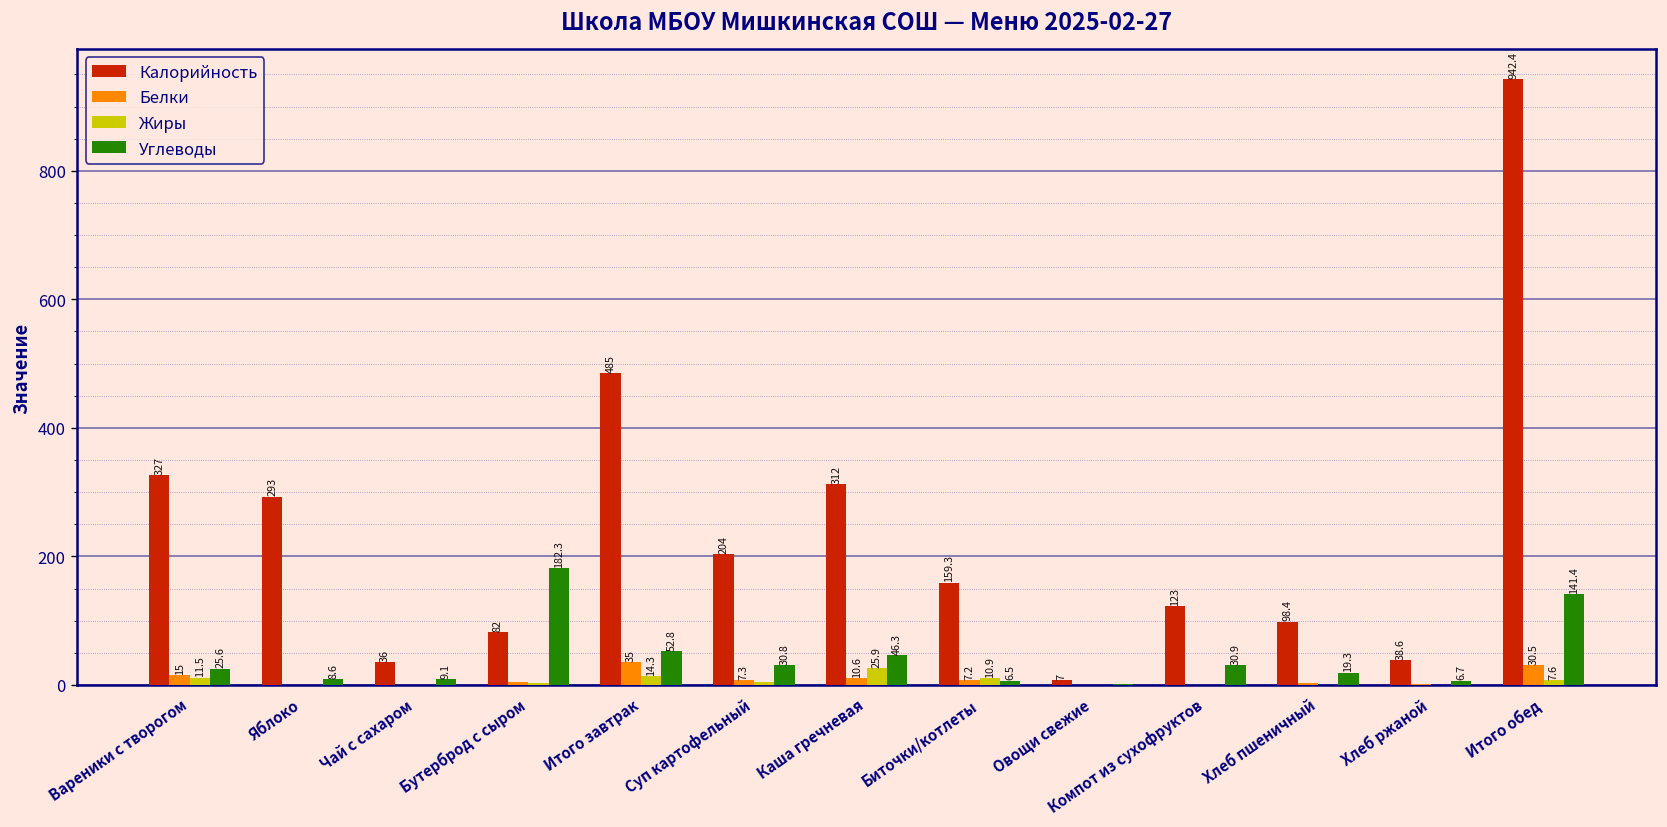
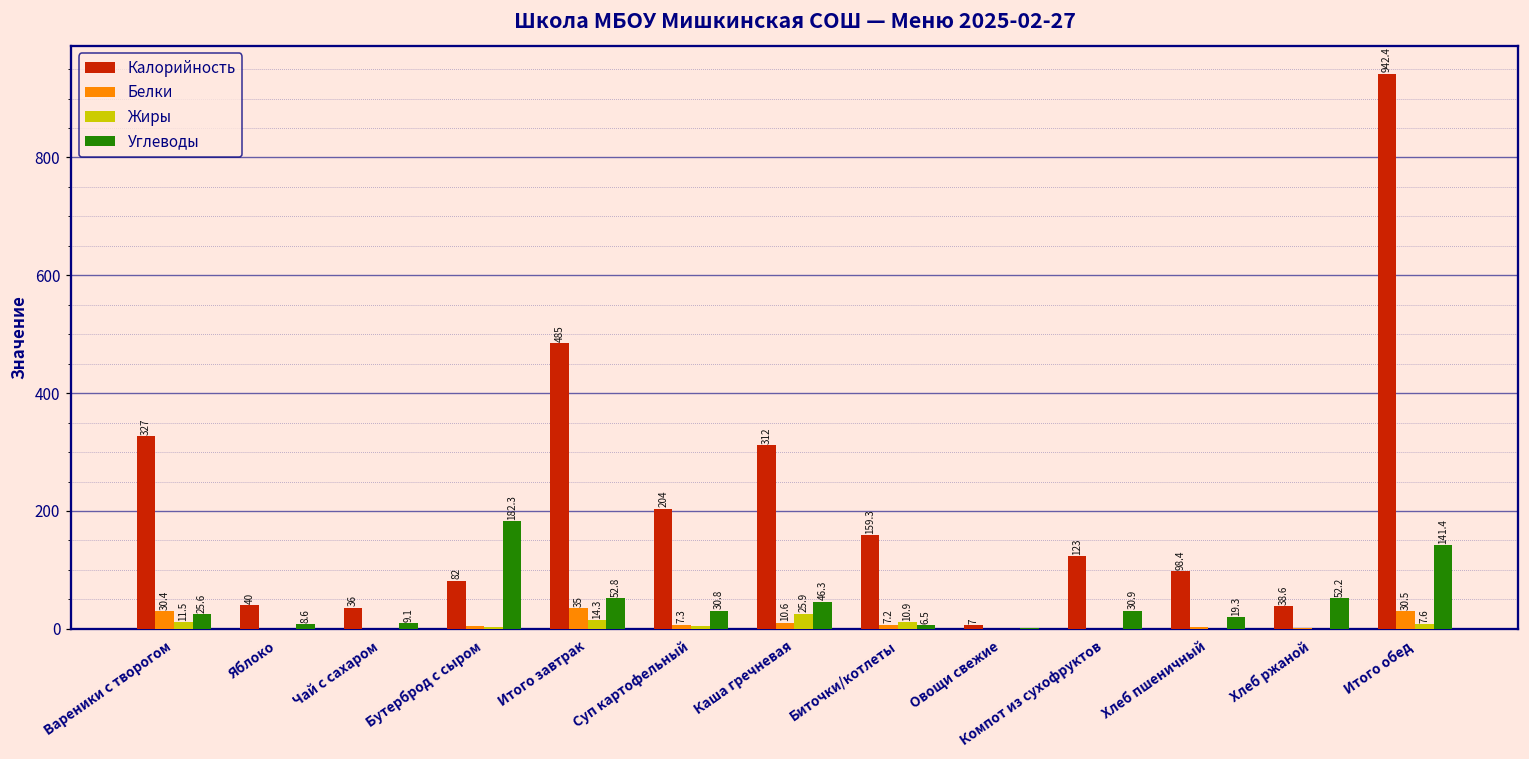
Белки, Вареники с творогом: 15 -> 30.4
Калорийность, Яблоко: 293 -> 40
Углеводы, Хлеб ржаной: 6.7 -> 52.2
